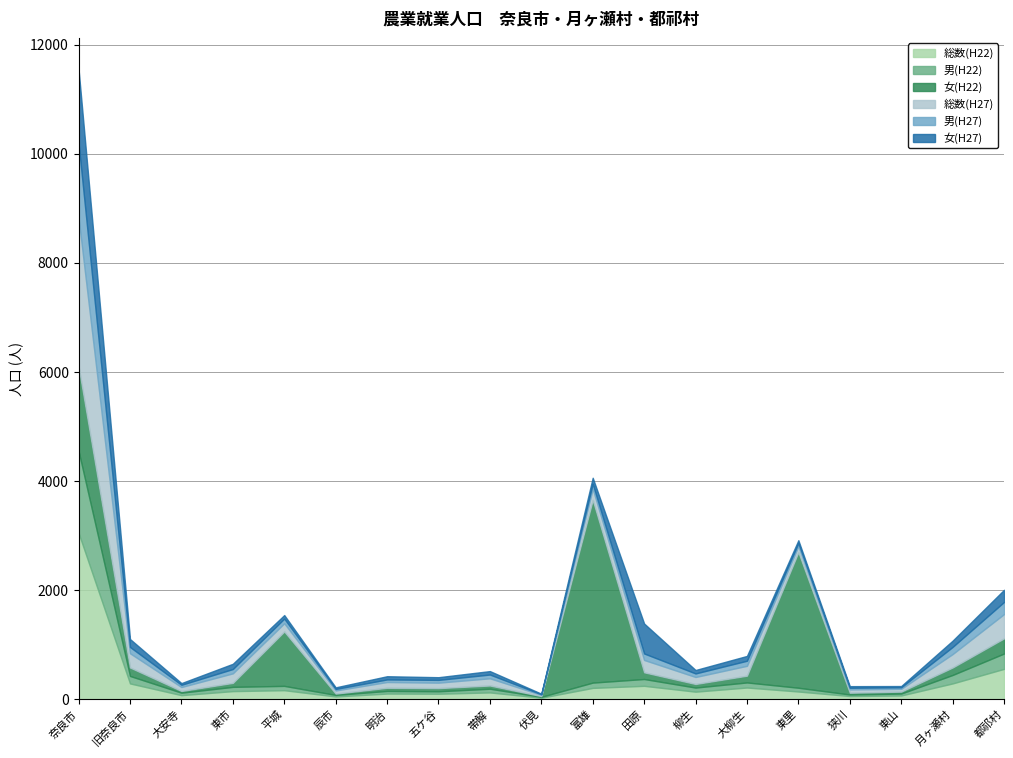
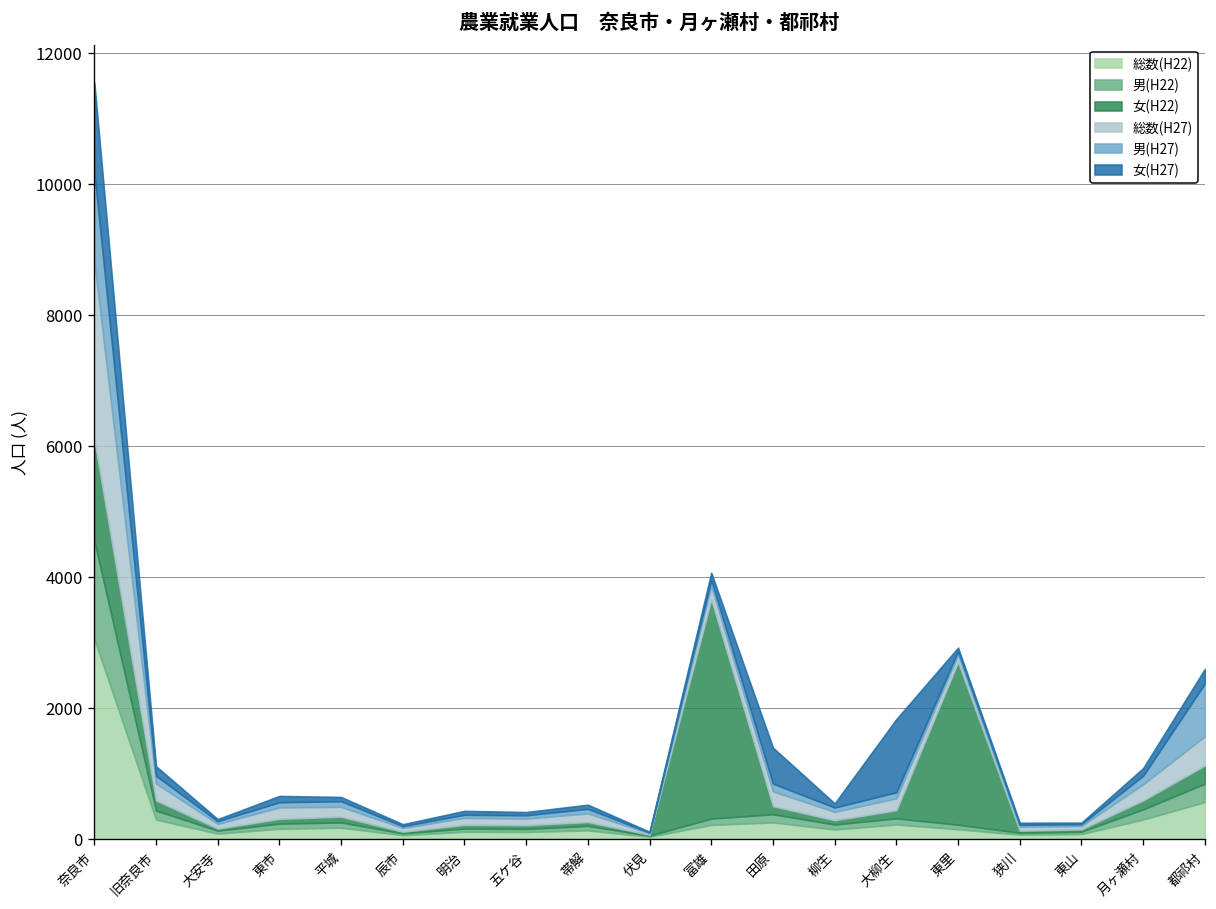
女(H22), 平城: 1000 -> 100
女(H27), 大柳生: 100 -> 1100
男(H27), 都祁村: 200 -> 800
